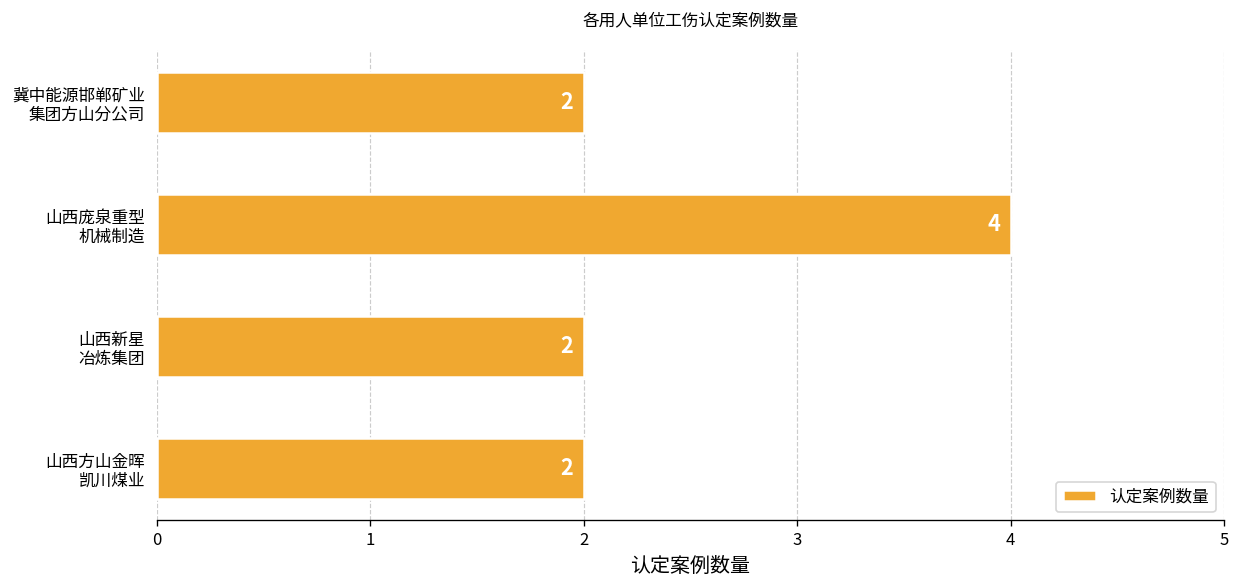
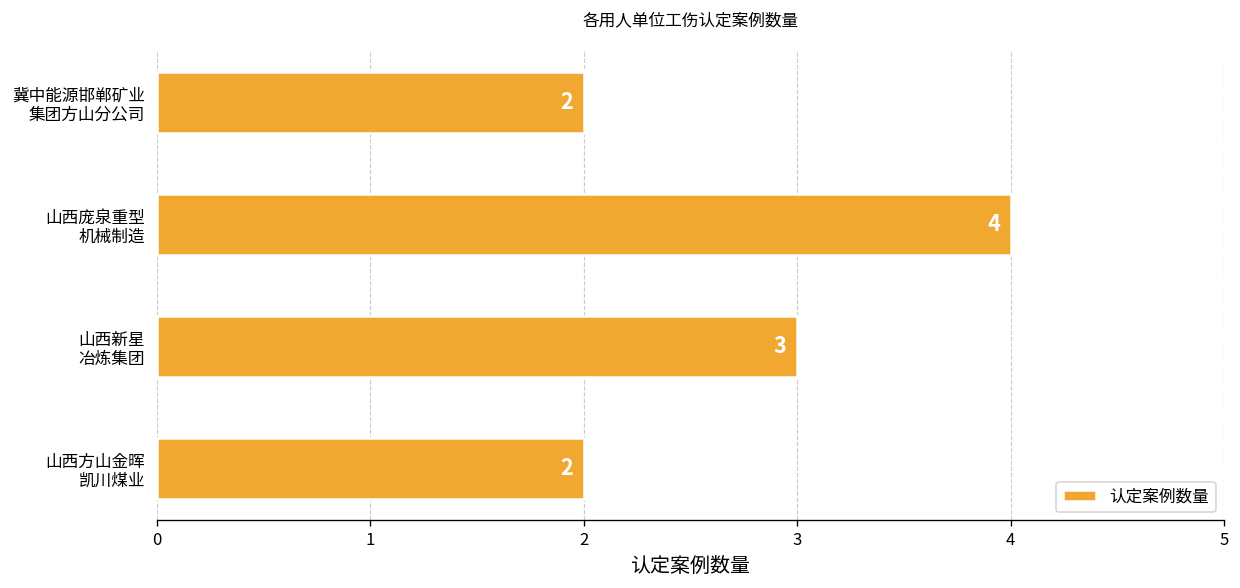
山西新星 冶炼集团: 2 -> 3
